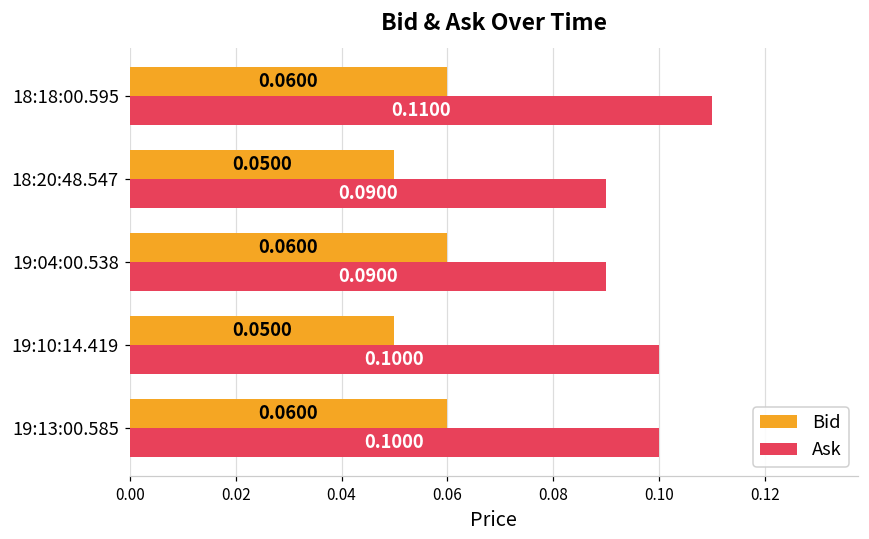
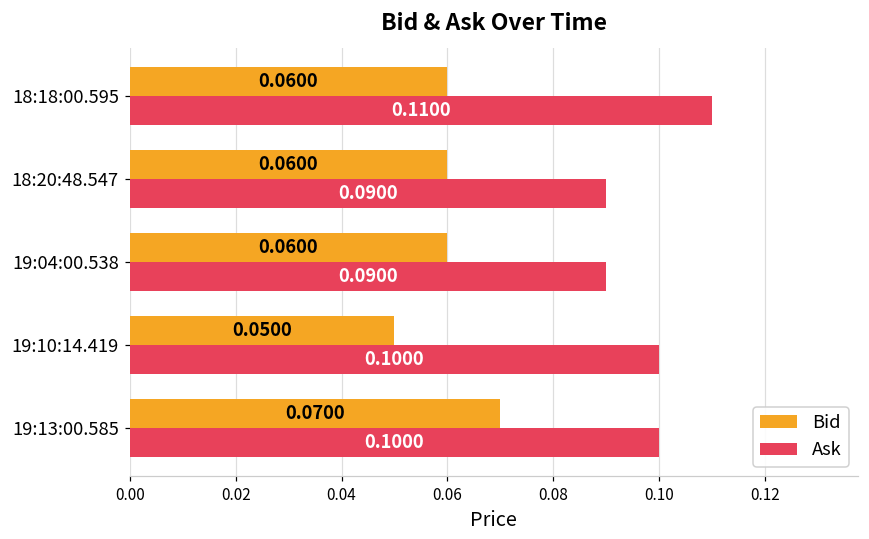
Bid, 18:20:48.547: 0.0500 -> 0.0600
Bid, 19:13:00.585: 0.0600 -> 0.0700
